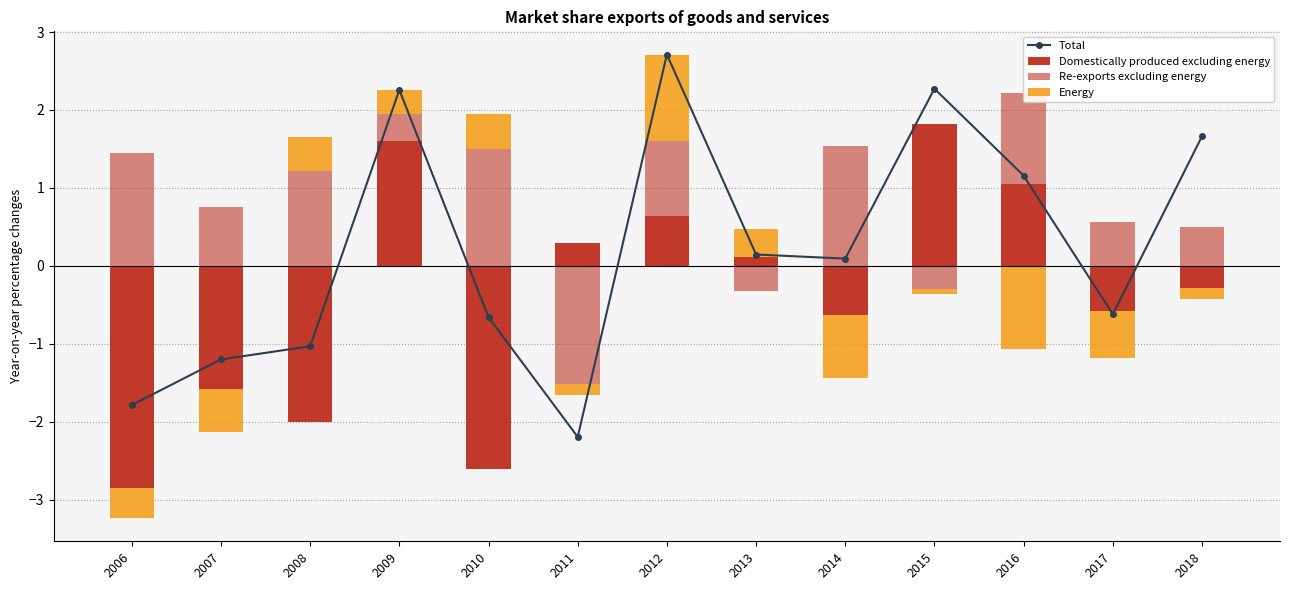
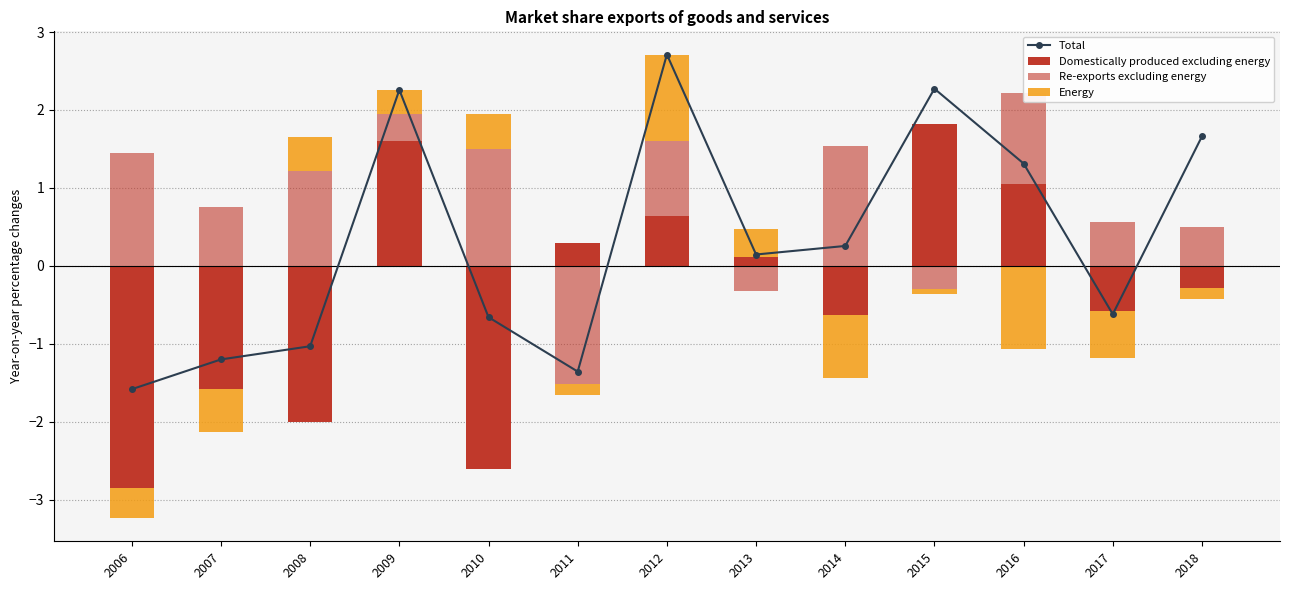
Total, 2006: -1.8 -> -1.6
Total, 2011: -2.2 -> -1.4
Total, 2014: 0.1 -> 0.3
Total, 2016: 1.2 -> 1.3
